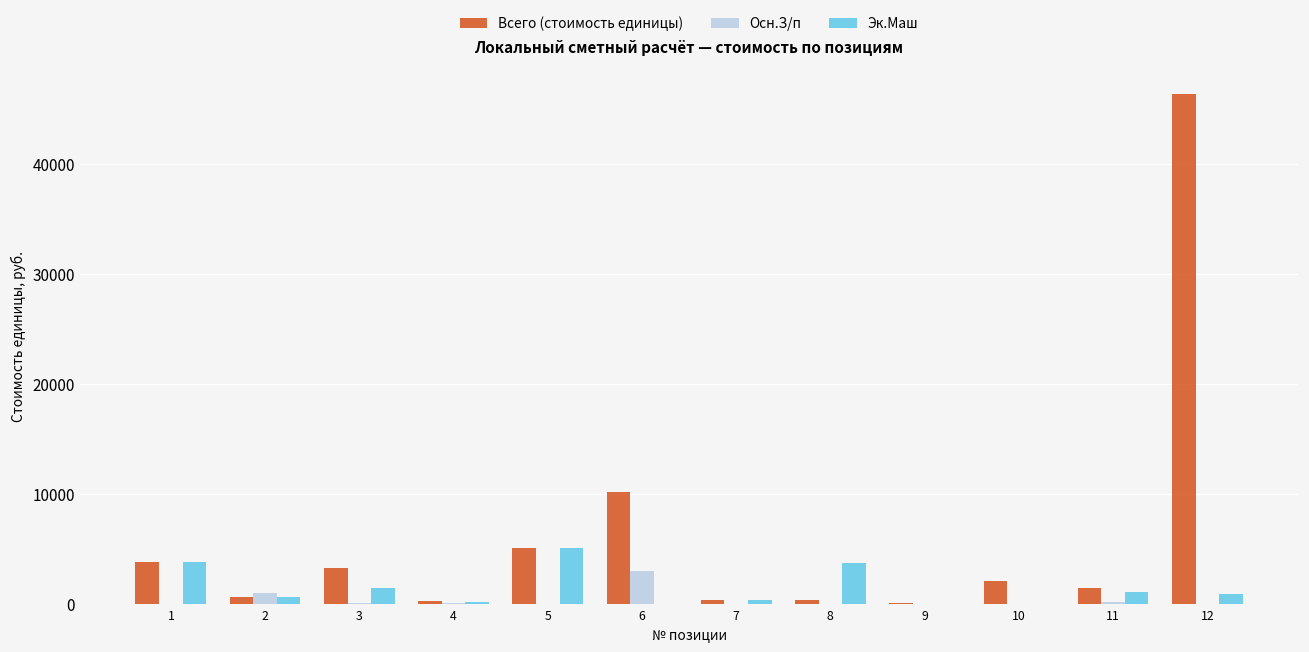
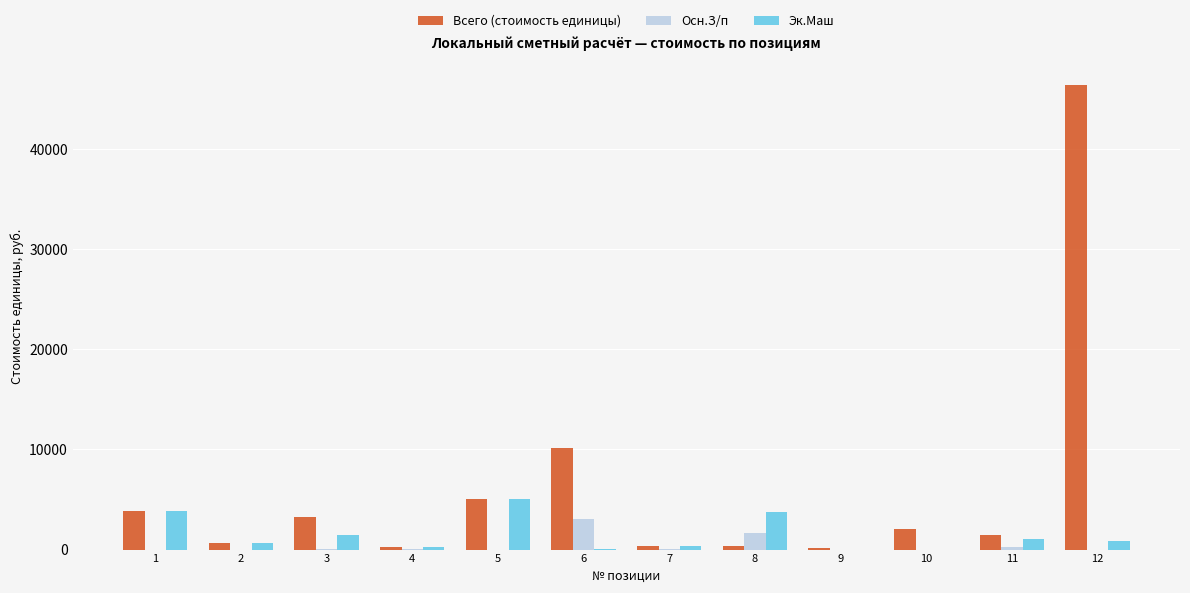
Осн.З/п, 2: 1000 -> 0
Осн.З/п, 8: 0 -> 1700
